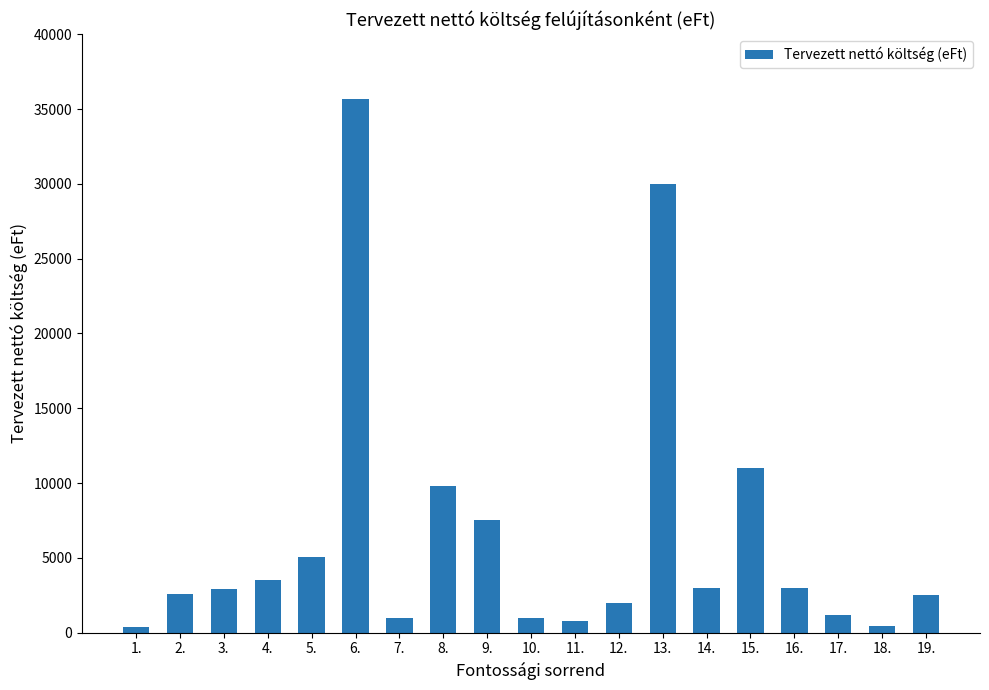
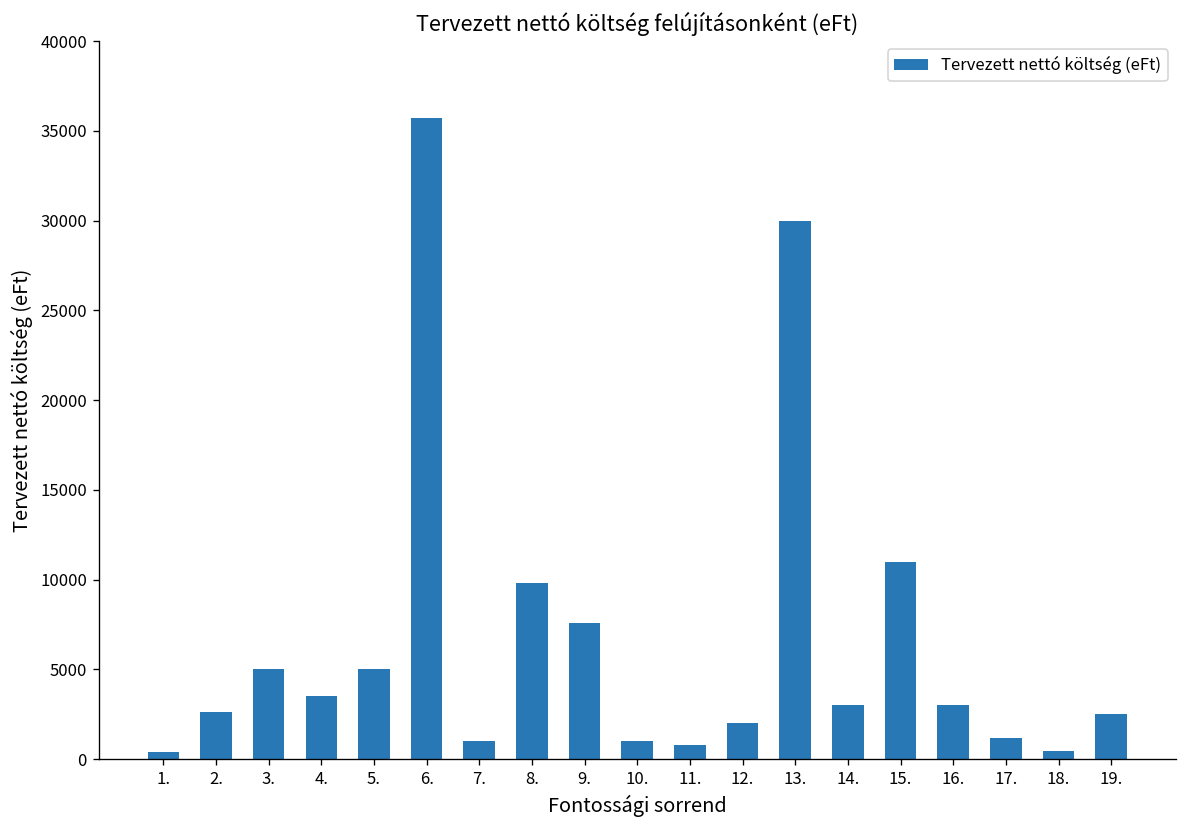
3.: 2900 -> 5000
